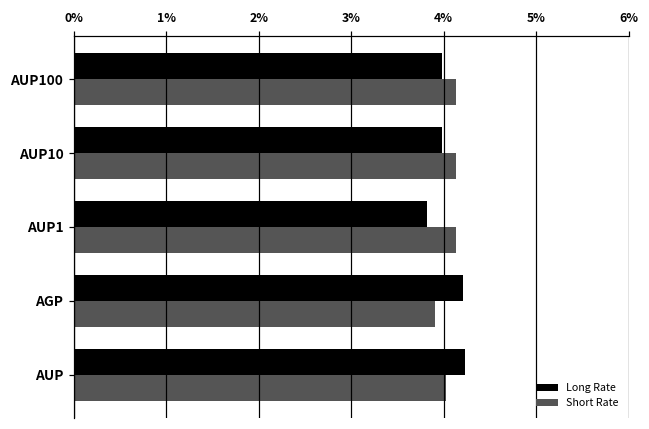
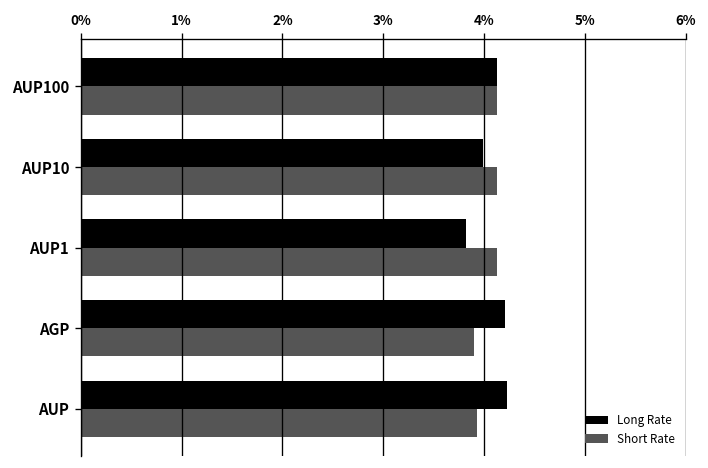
Long Rate, AUP100: 4.0% -> 4.1%
Short Rate, AUP: 4.0% -> 3.9%
